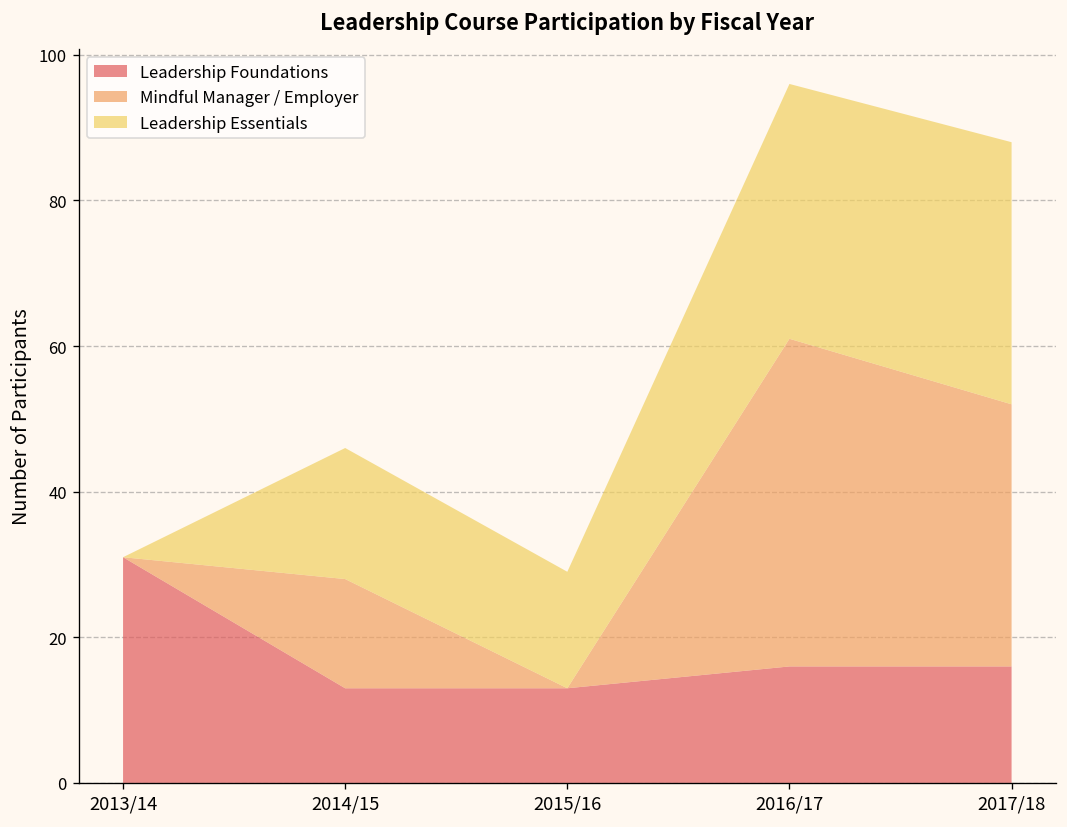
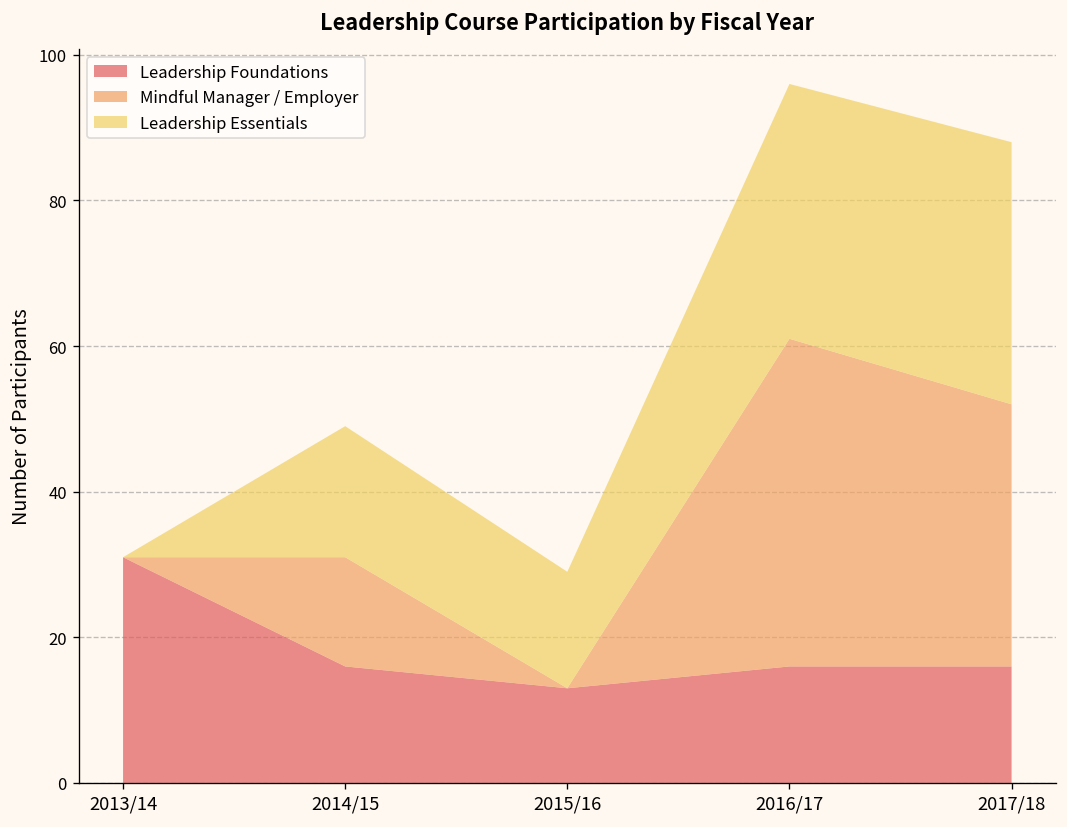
Leadership Foundations, 2014/15: 13 -> 16
